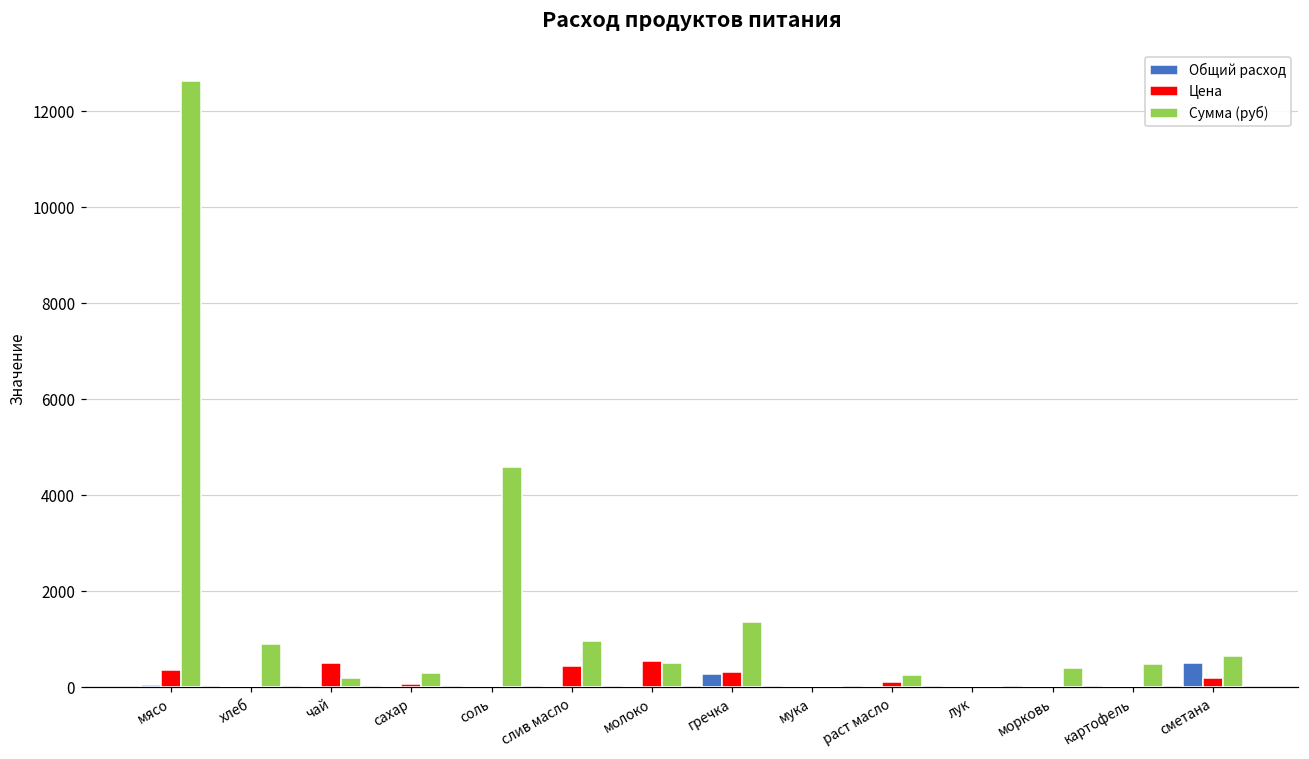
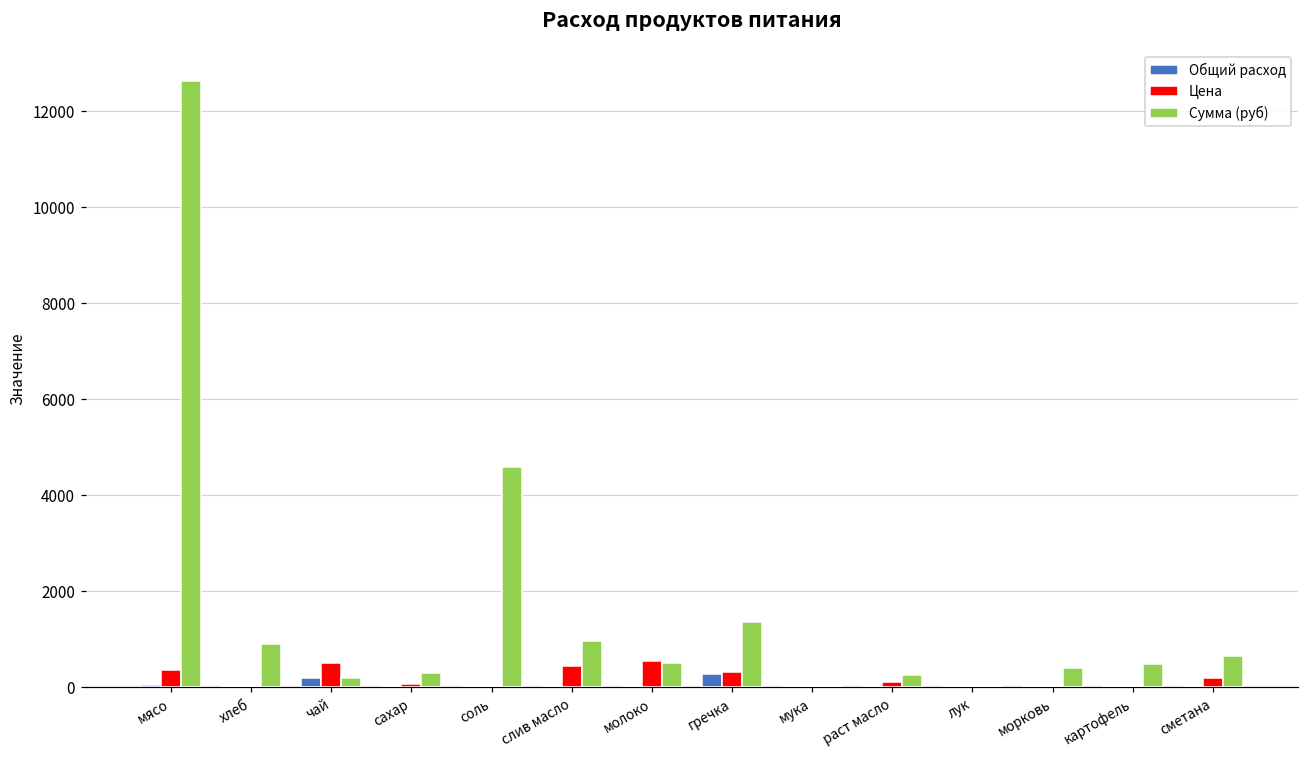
Общий расход, чай: 0 -> 200
Общий расход, сметана: 500 -> 0
